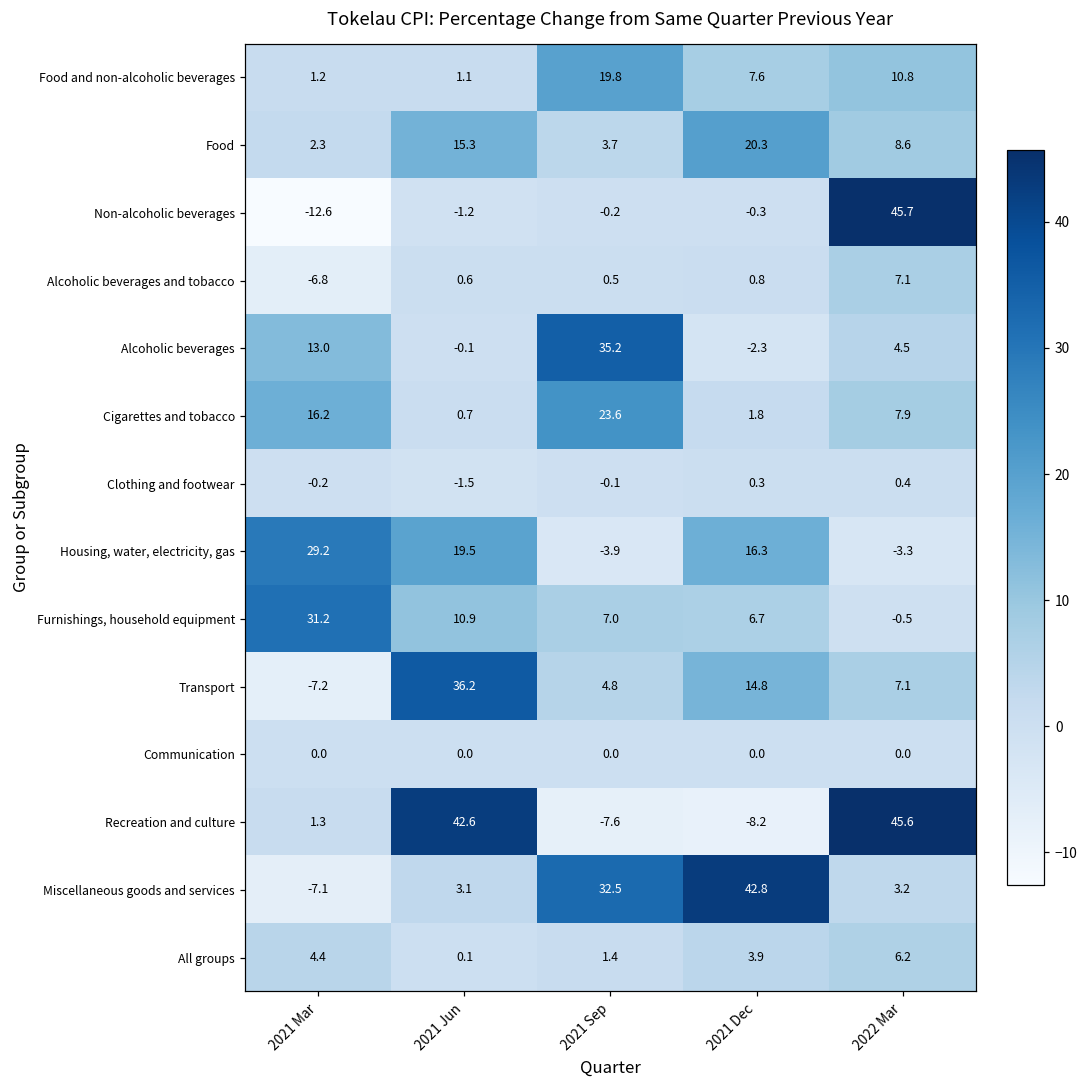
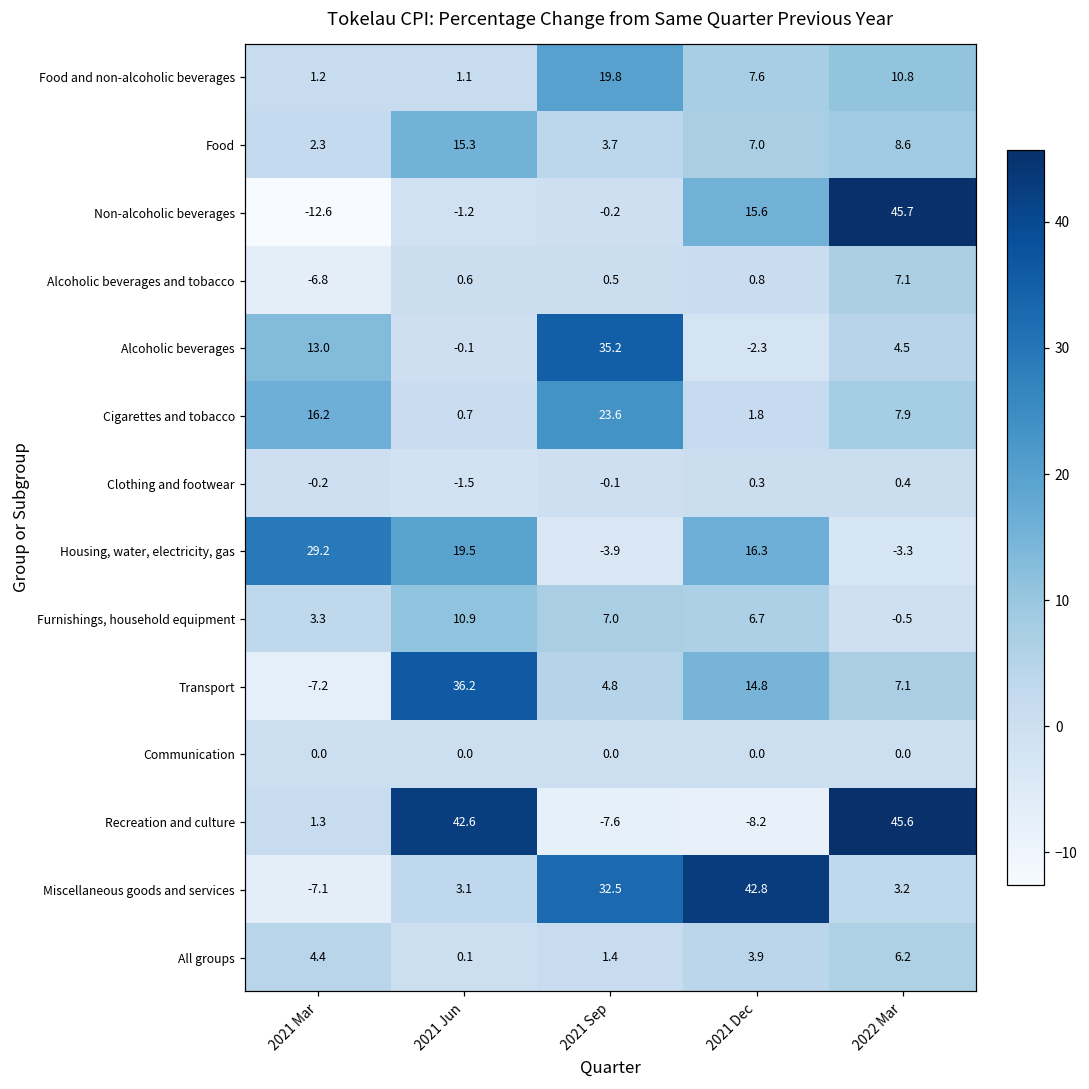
Food, 2021 Dec: 20.3 -> 7.0
Non-alcoholic beverages, 2021 Dec: -0.3 -> 15.6
Furnishings, household equipment, 2021 Mar: 31.2 -> 3.3
